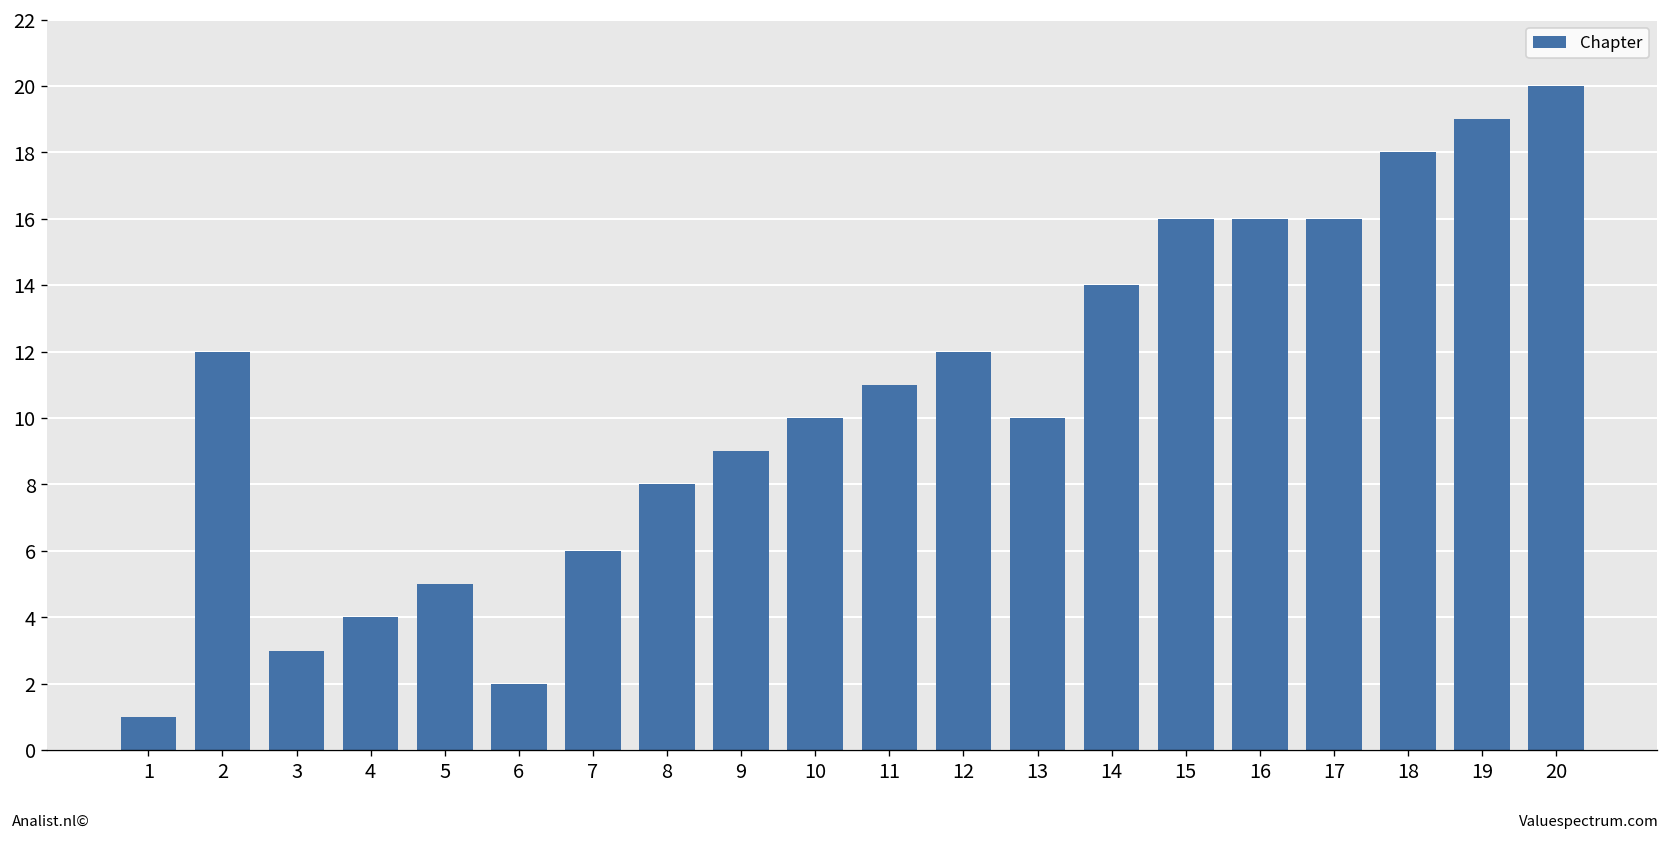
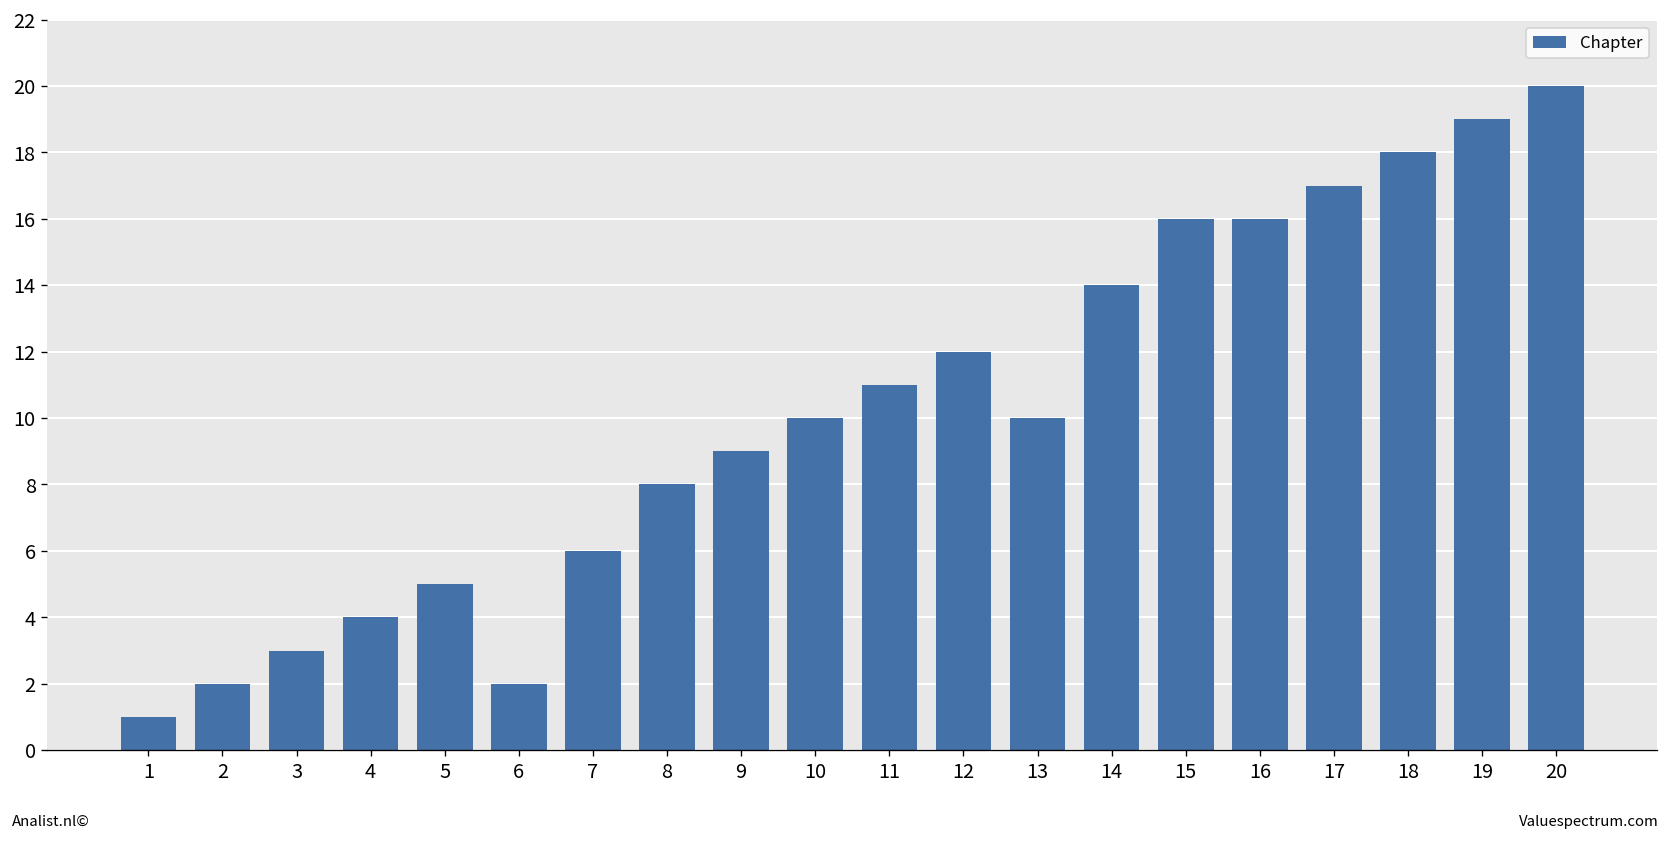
2: 12 -> 2
17: 16 -> 17
